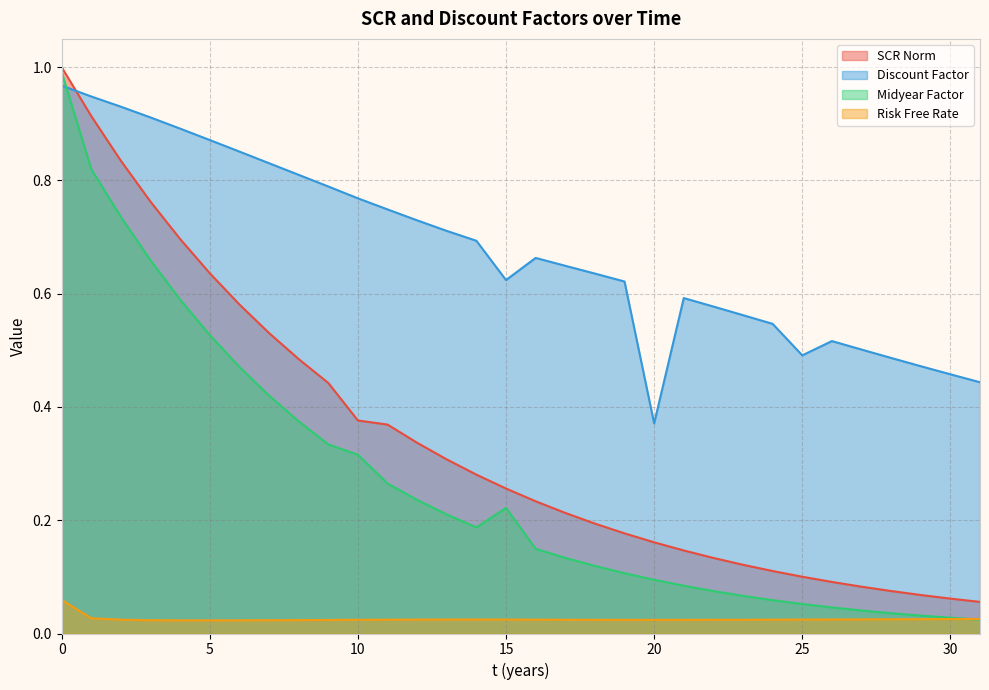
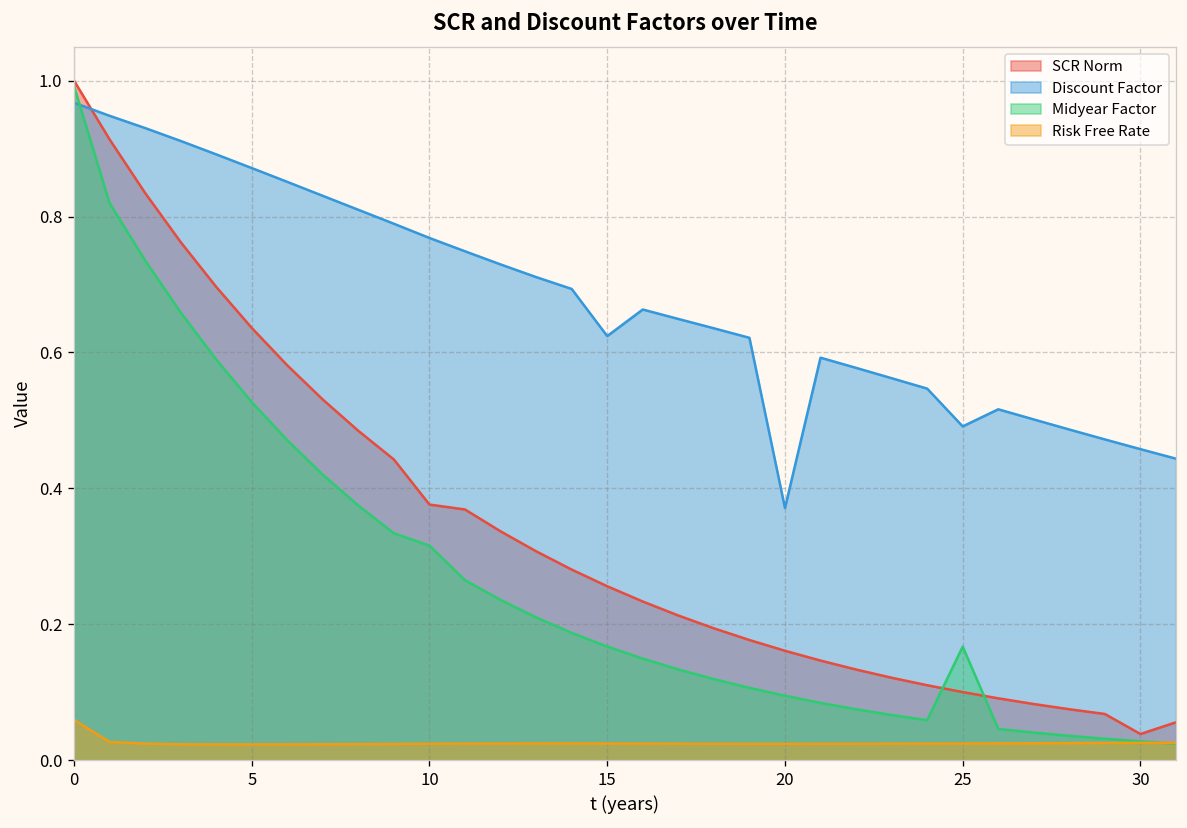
Midyear Factor, 15: 0.22 -> 0.17
Midyear Factor, 25: 0.05 -> 0.17
SCR Norm, 30: 0.06 -> 0.04
